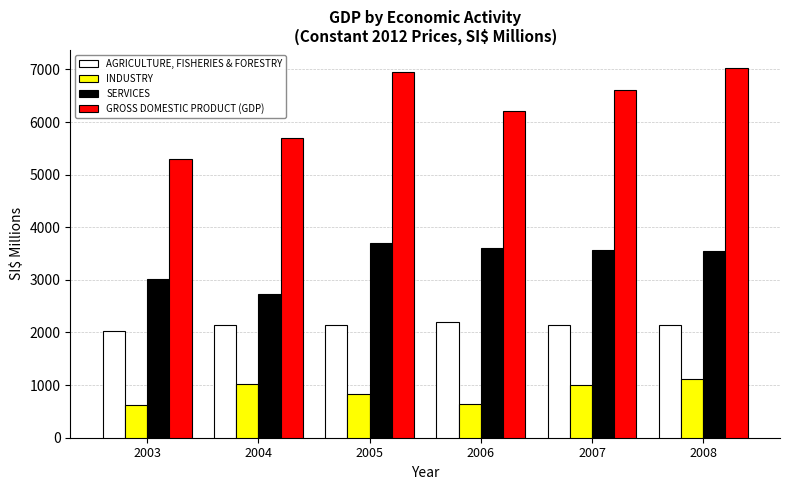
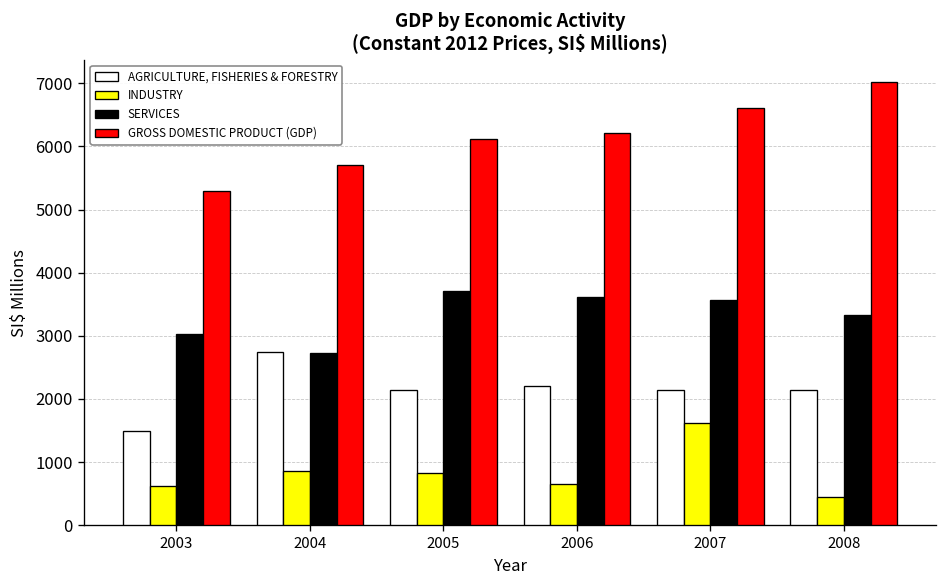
AGRICULTURE, FISHERIES & FORESTRY, 2003: 2000 -> 1500
AGRICULTURE, FISHERIES & FORESTRY, 2004: 2100 -> 2700
INDUSTRY, 2004: 1000 -> 900
GROSS DOMESTIC PRODUCT (GDP), 2005: 7000 -> 6100
INDUSTRY, 2007: 1000 -> 1600
INDUSTRY, 2008: 1100 -> 500
SERVICES, 2008: 3600 -> 3300
